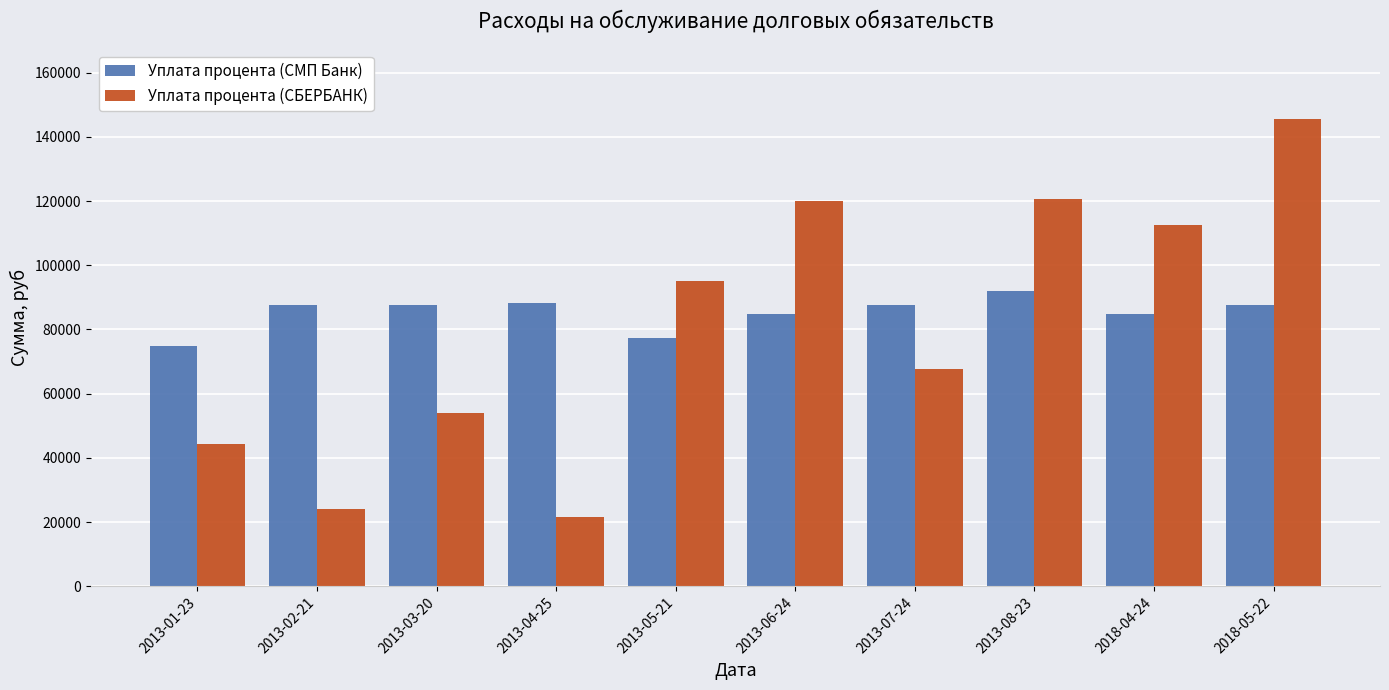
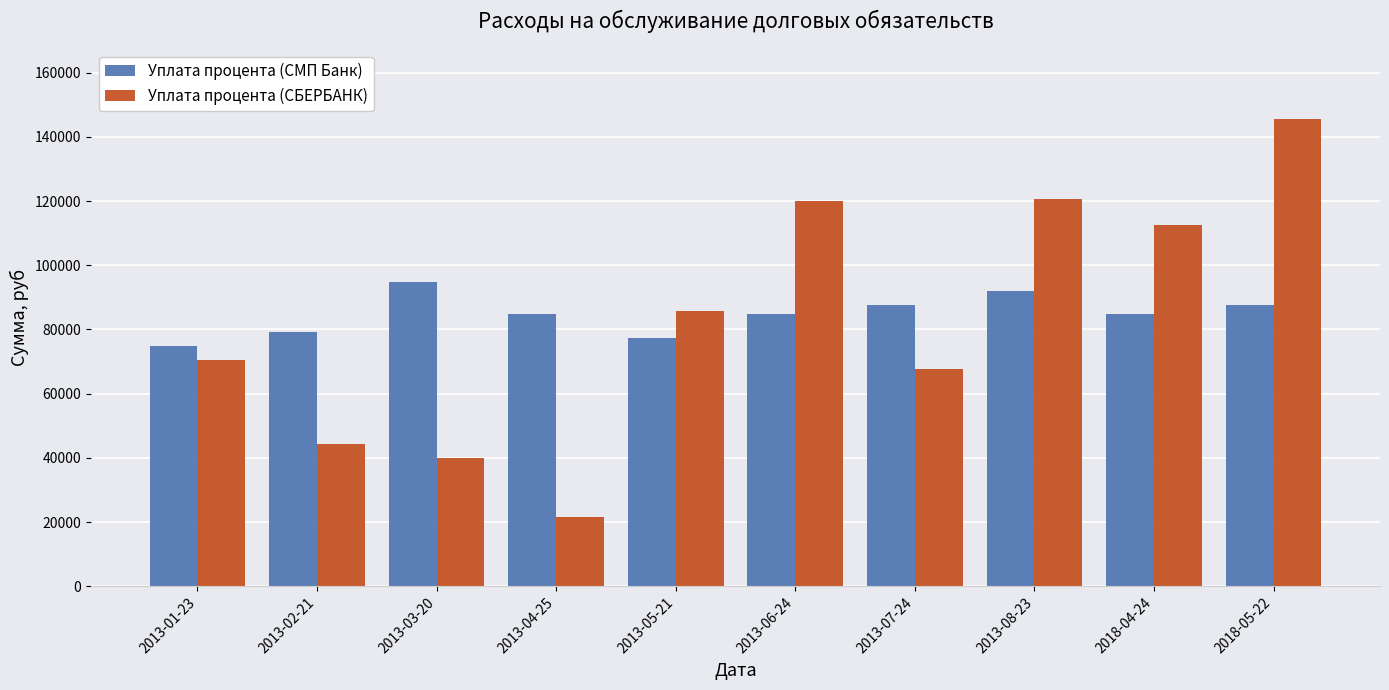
Уплата процента (СБЕРБАНК), 2013-01-23: 44000 -> 70000
Уплата процента (СМП Банк), 2013-02-21: 88000 -> 79000
Уплата процента (СБЕРБАНК), 2013-02-21: 24000 -> 44000
Уплата процента (СМП Банк), 2013-03-20: 88000 -> 95000
Уплата процента (СБЕРБАНК), 2013-03-20: 54000 -> 40000
Уплата процента (СМП Банк), 2013-04-25: 88000 -> 85000
Уплата процента (СБЕРБАНК), 2013-05-21: 95000 -> 86000
